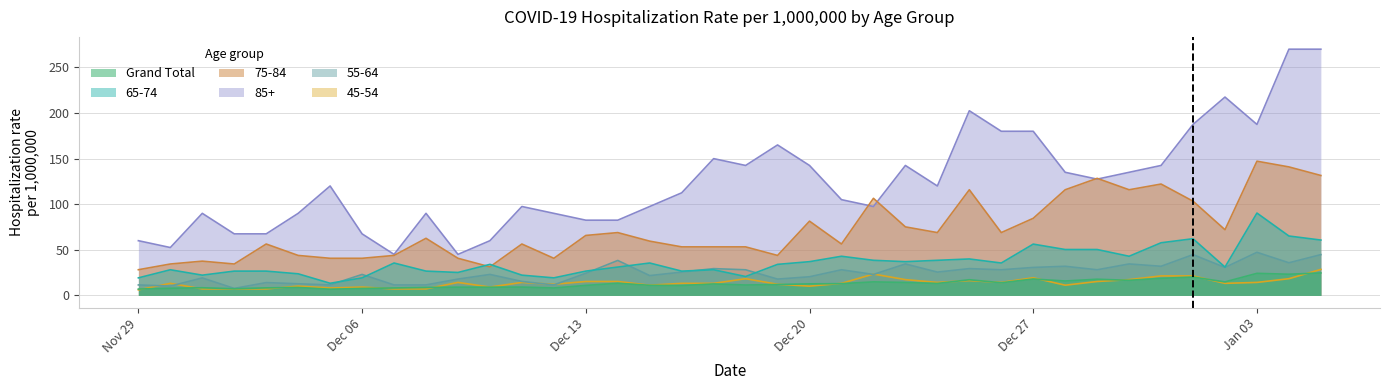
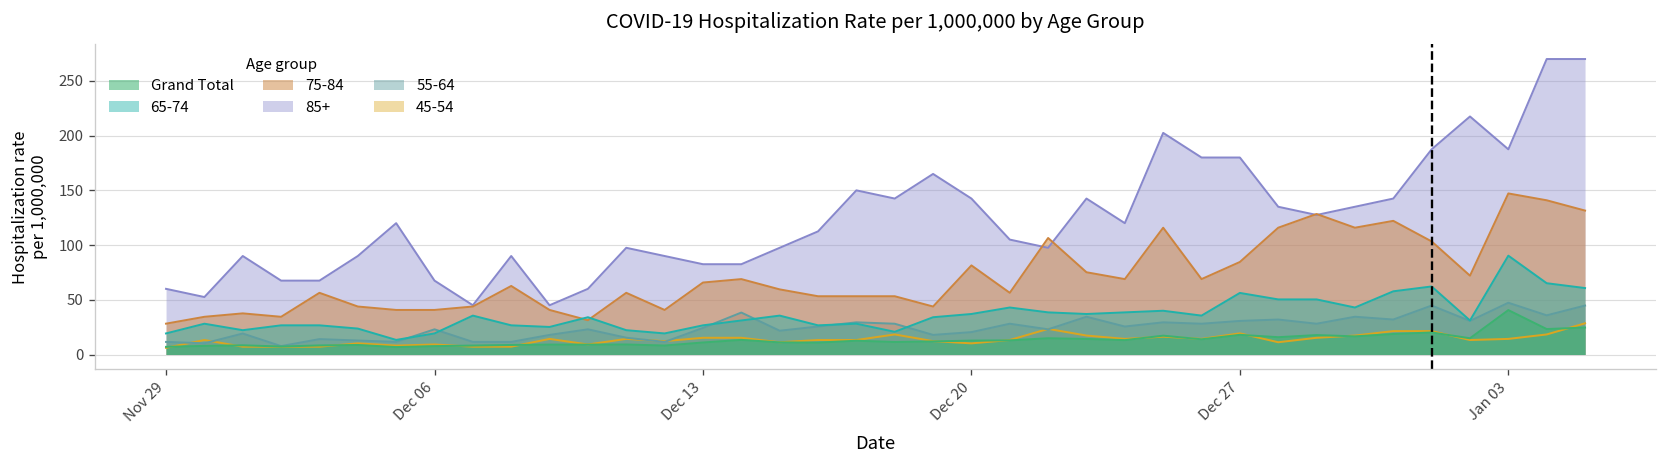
Grand Total, Jan 03: 20 -> 40
